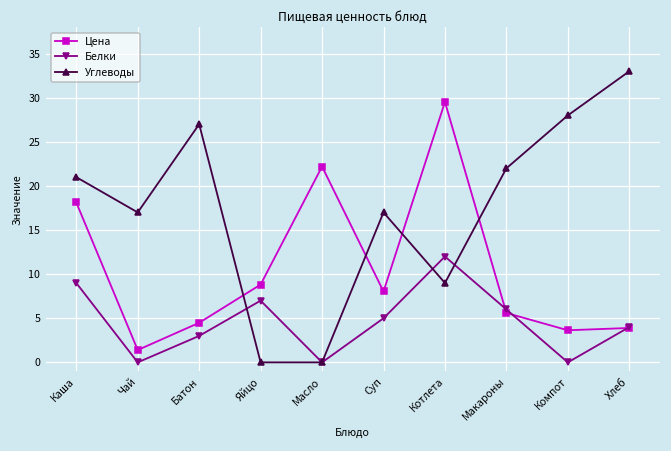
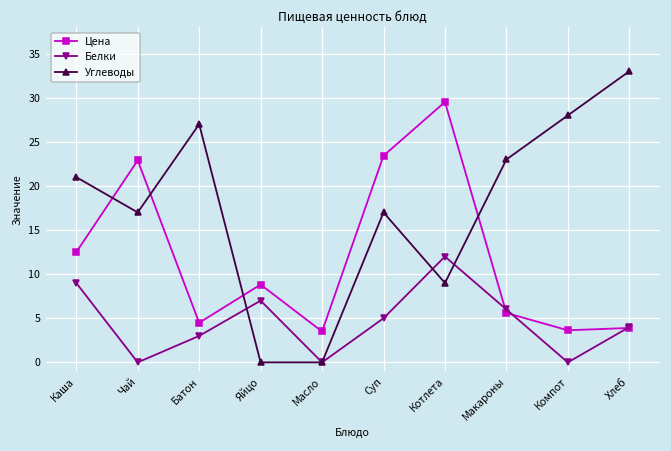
Цена, Каша: 18 -> 12
Цена, Чай: 1 -> 23
Цена, Масло: 22 -> 4
Цена, Суп: 8 -> 23
Углеводы, Макароны: 22 -> 23
